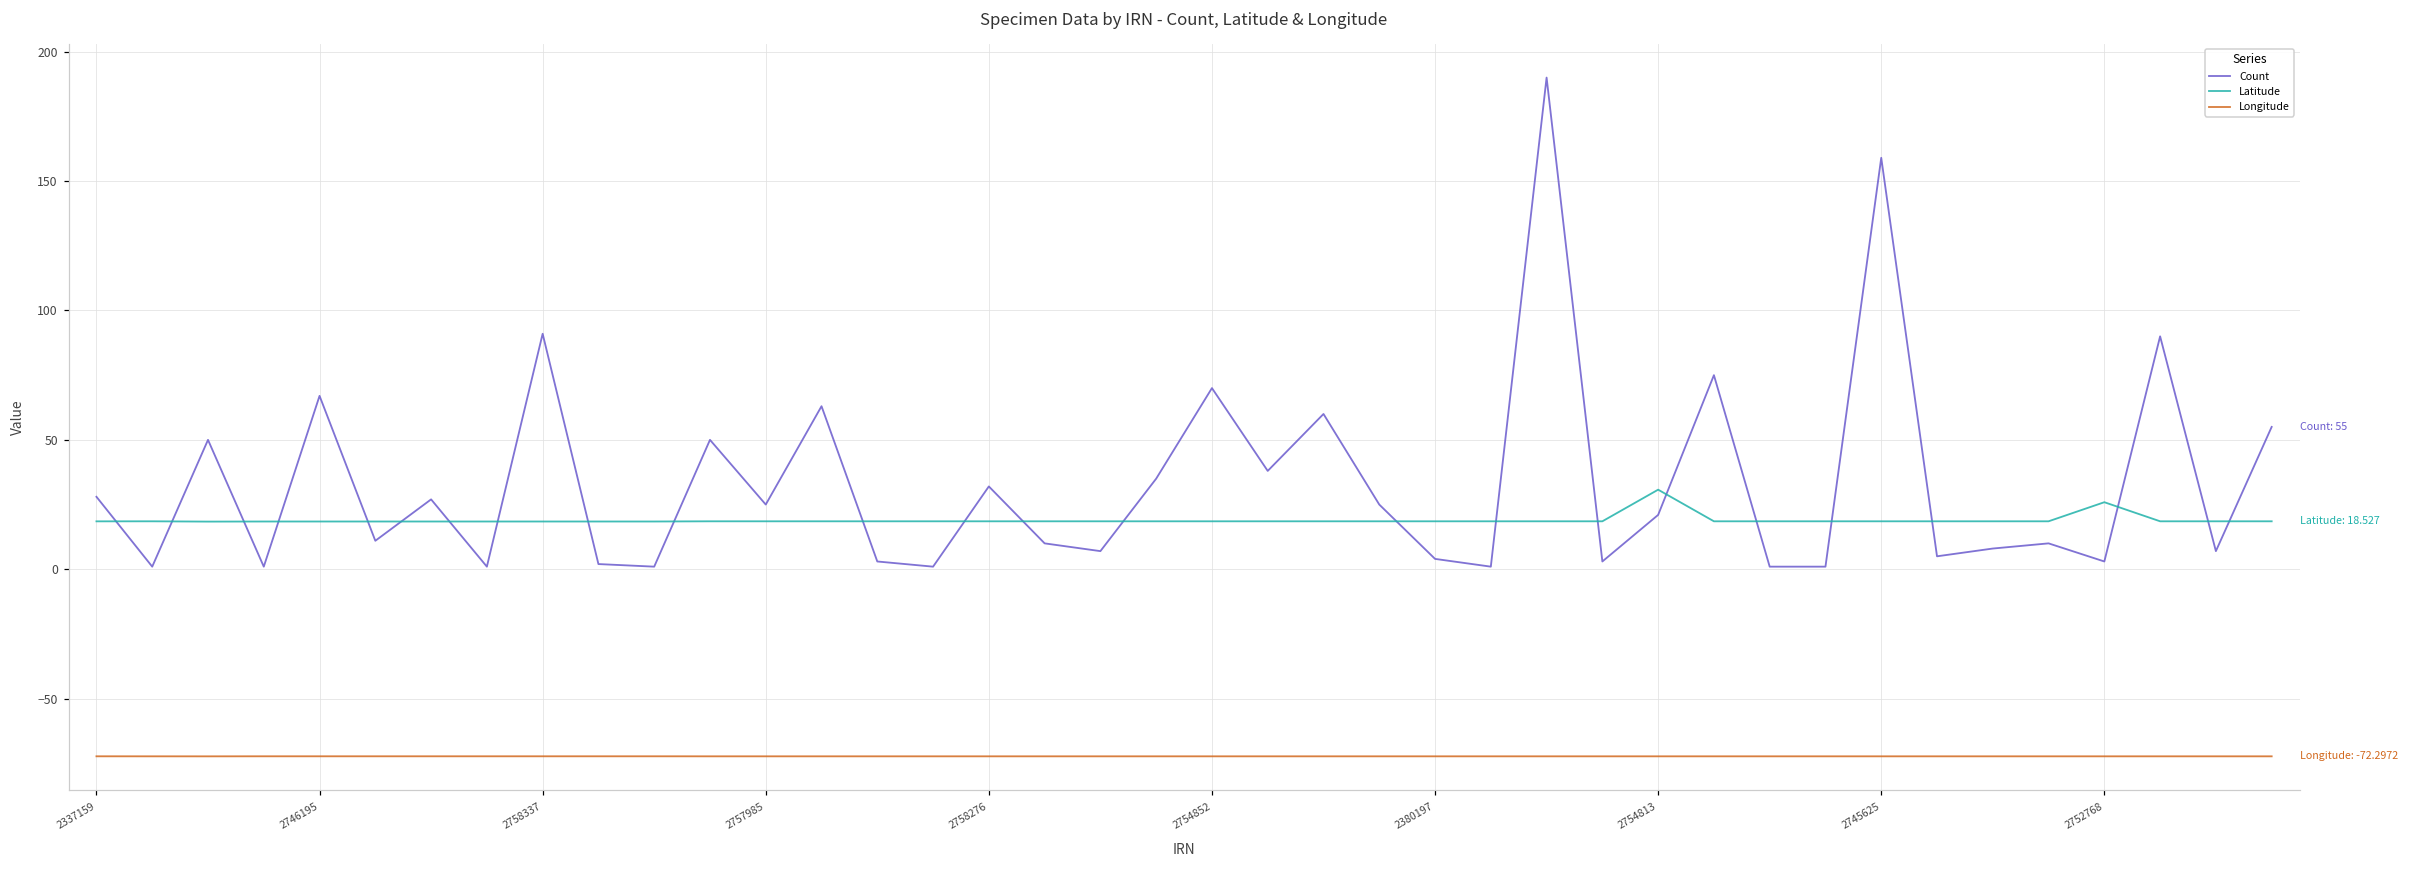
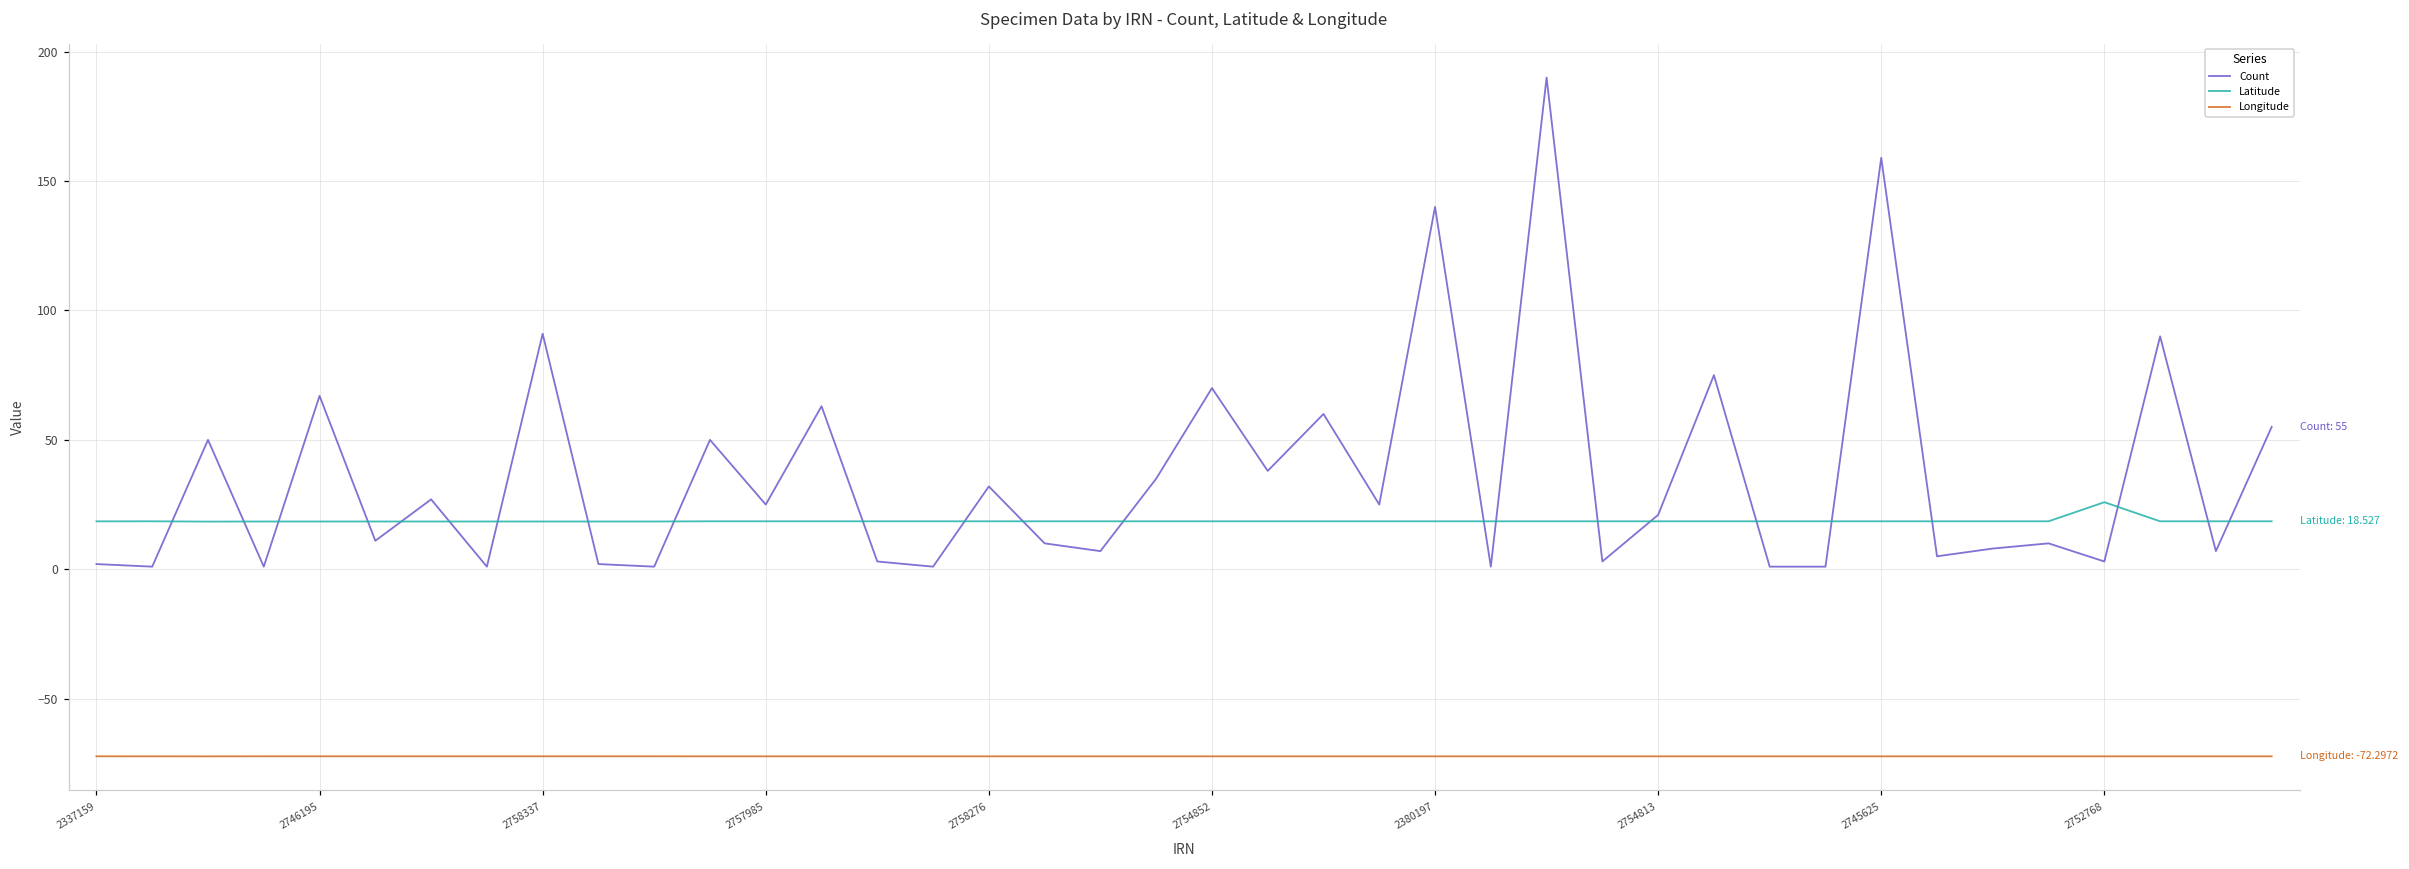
Count, 2337159: 28 -> 2
Count, 2380197: 4 -> 140
Latitude, 2754813: 31 -> 19
